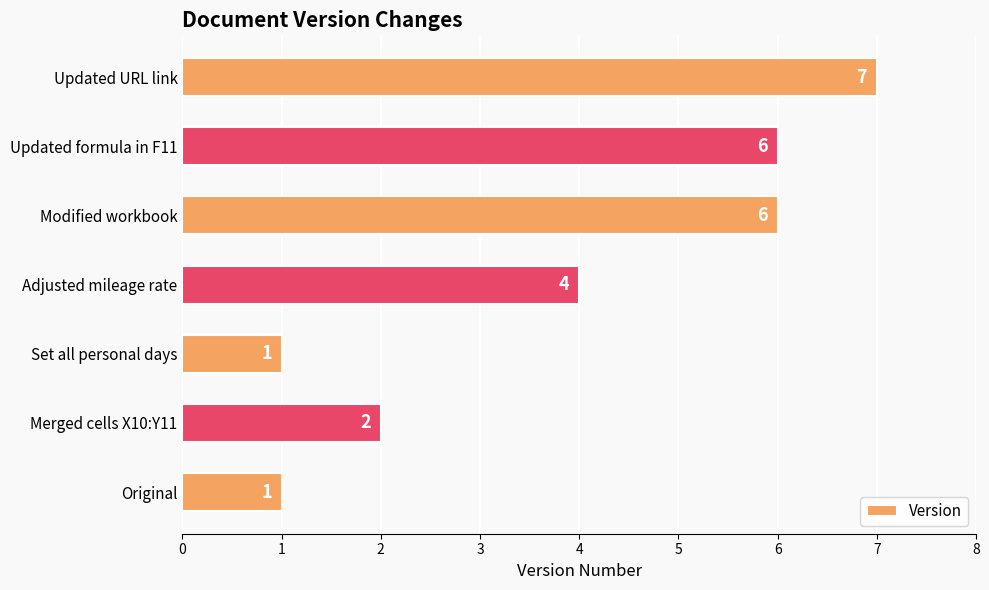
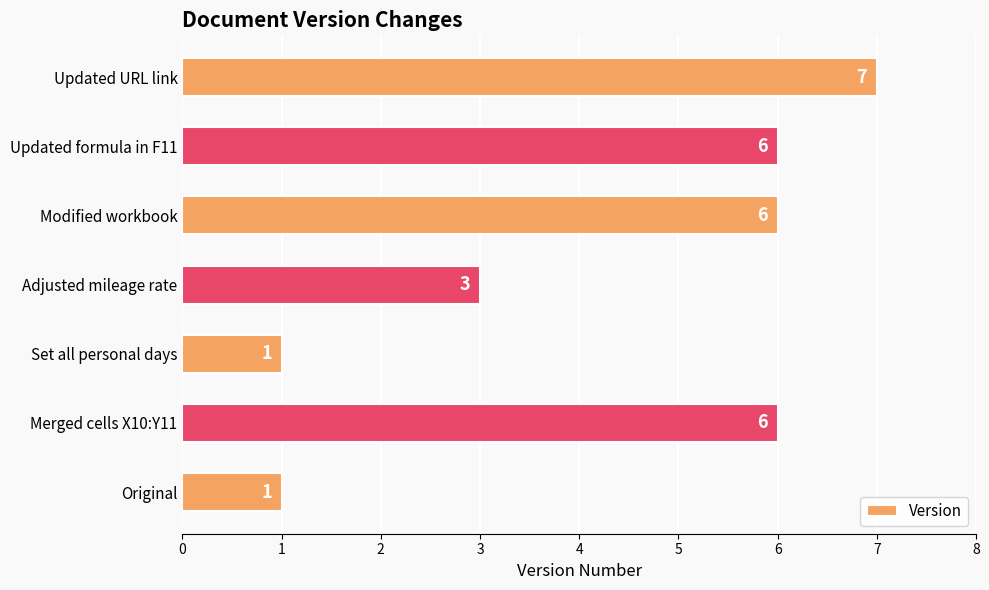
Adjusted mileage rate: 4 -> 3
Merged cells X10:Y11: 2 -> 6
